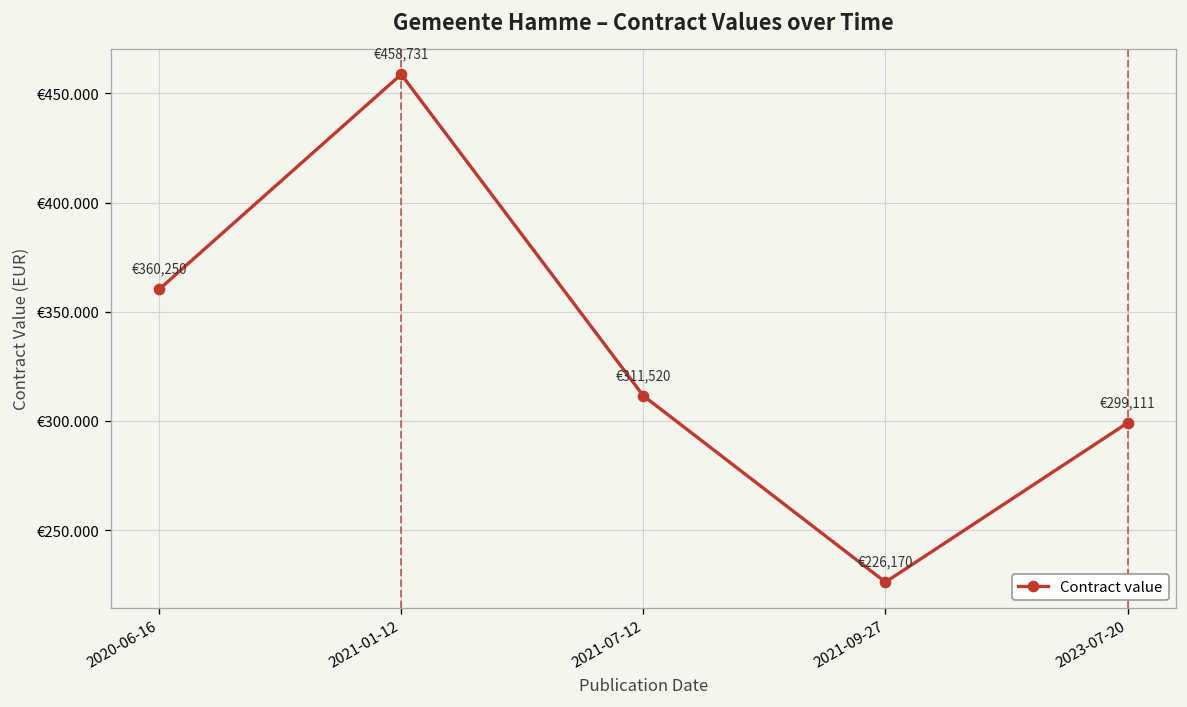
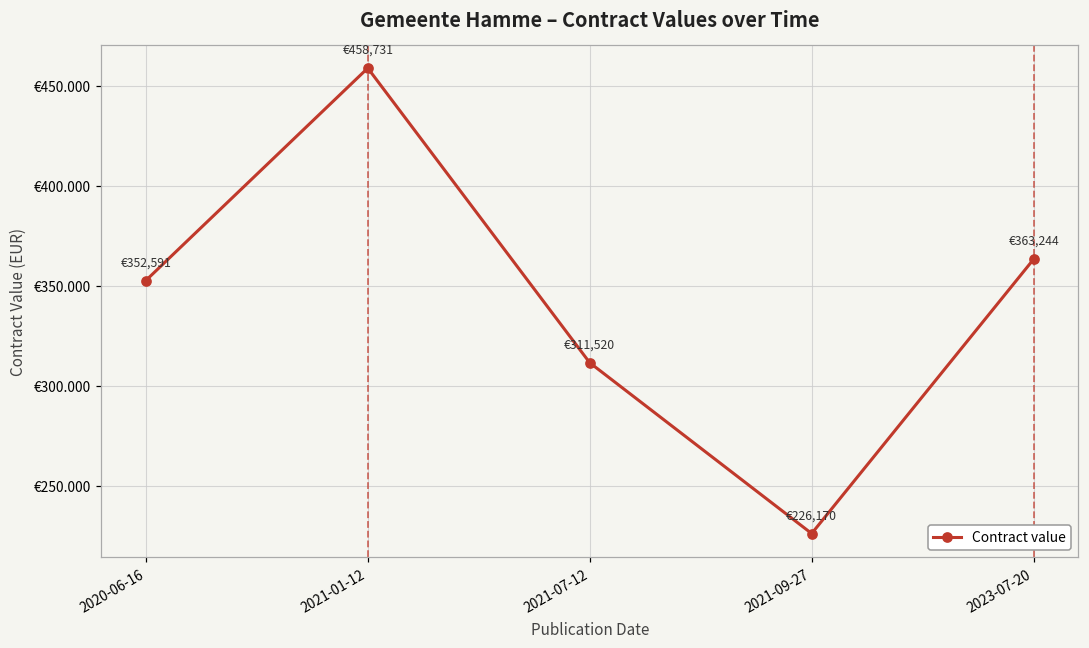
2020-06-16: €360,250 -> €352,591
2023-07-20: €299,111 -> €363,244
